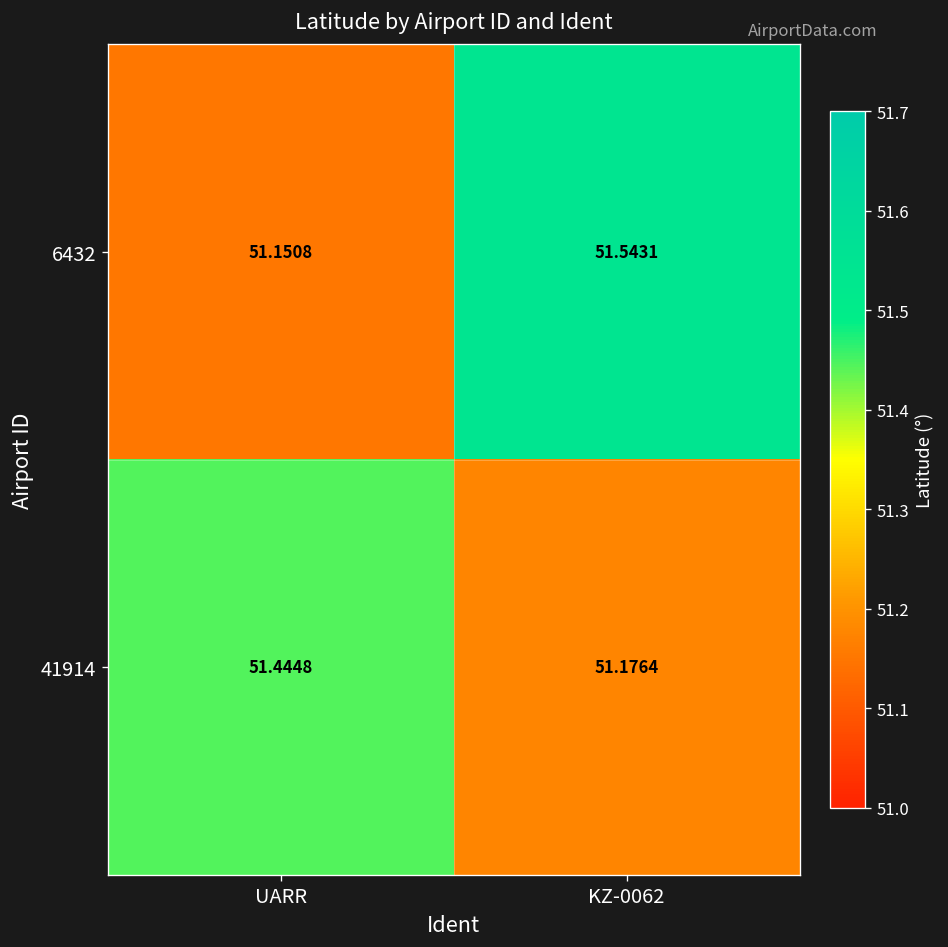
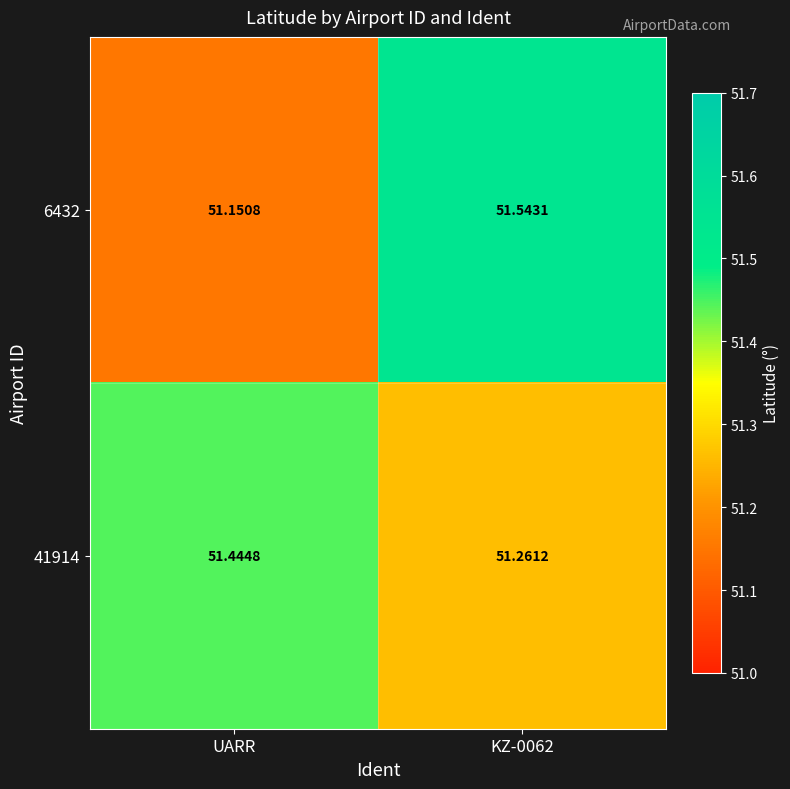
41914, KZ-0062: 51.1764 -> 51.2612
